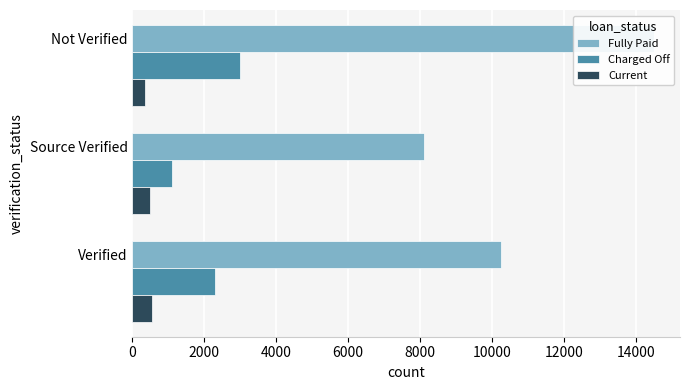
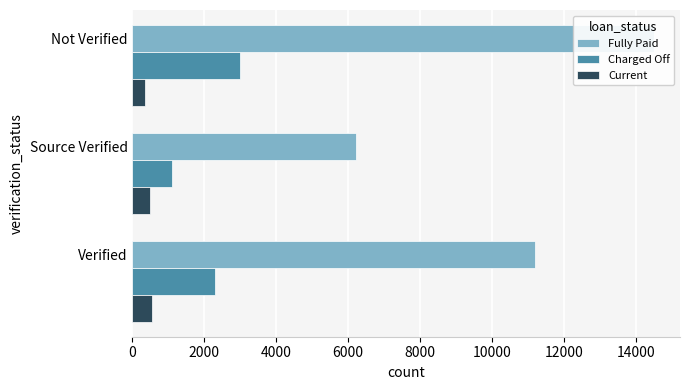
Fully Paid, Source Verified: 8100 -> 6200
Fully Paid, Verified: 10300 -> 11200
